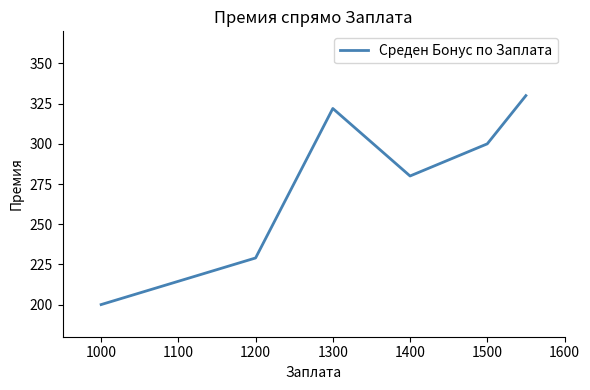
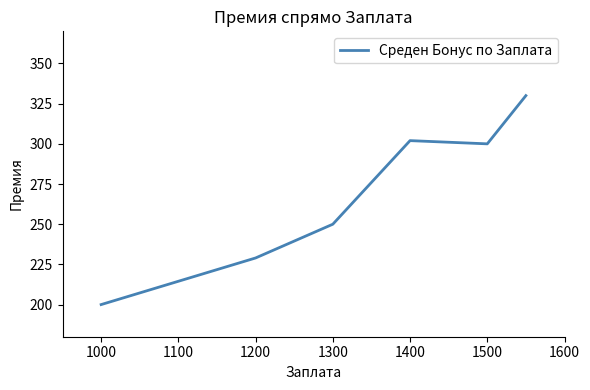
1300: 322 -> 250
1400: 280 -> 302
